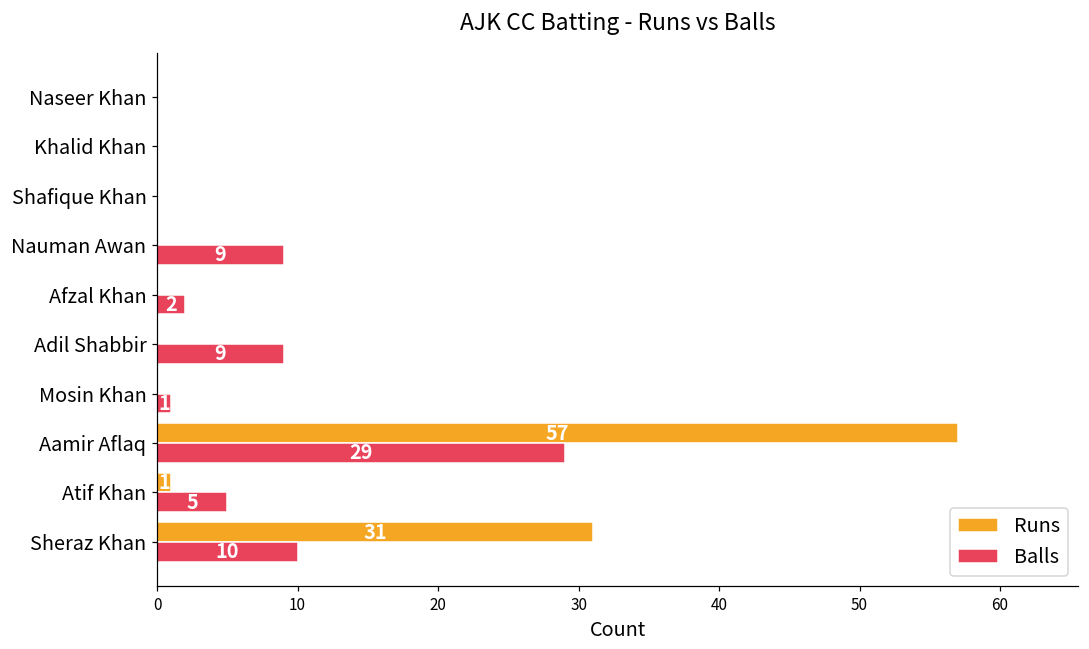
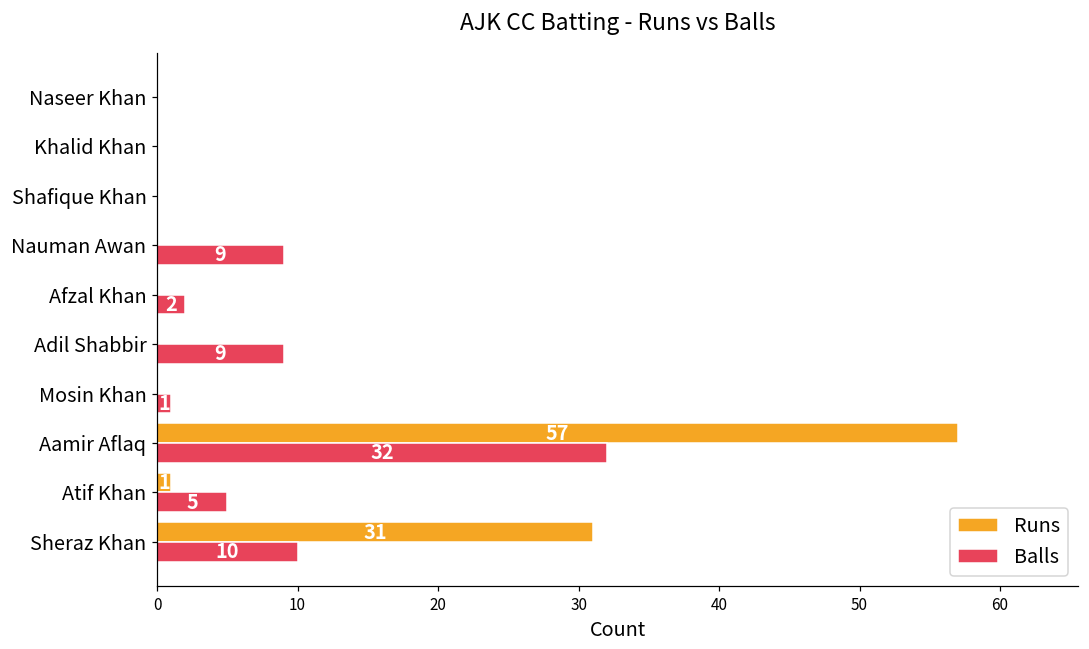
Balls, Aamir Aflaq: 29 -> 32
